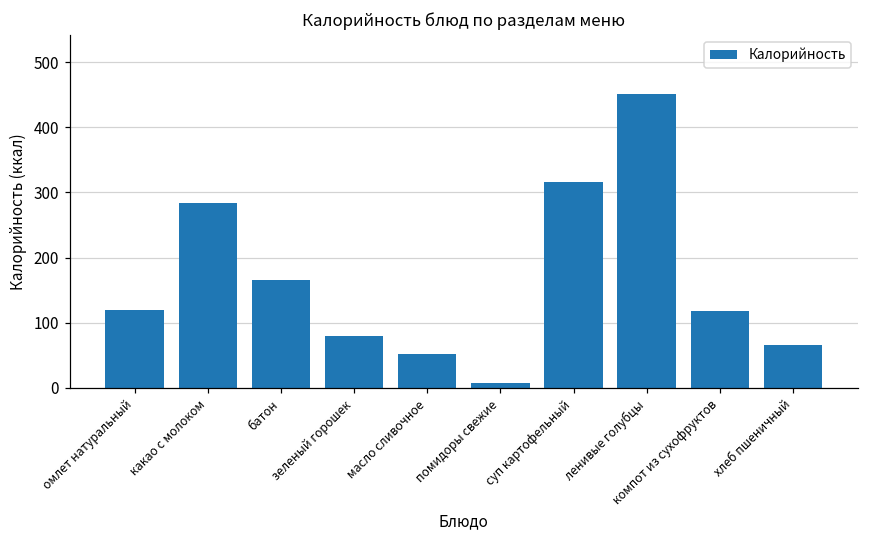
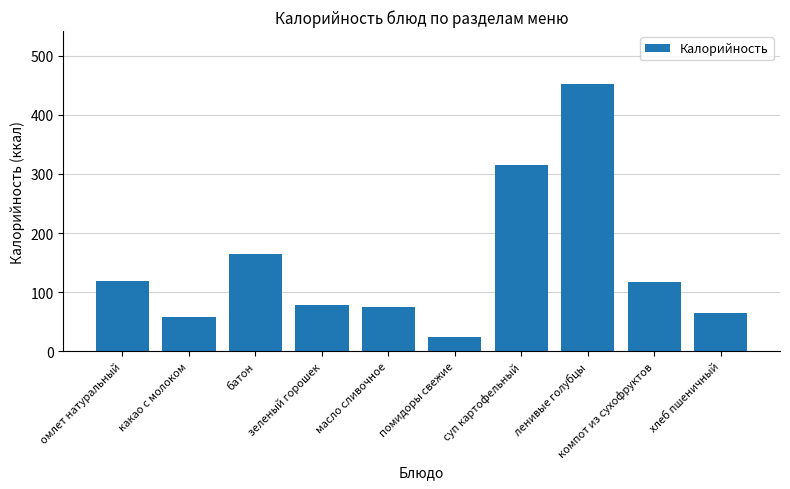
какао с молоком: 280 -> 60
масло сливочное: 50 -> 80
помидоры свежие: 10 -> 20
